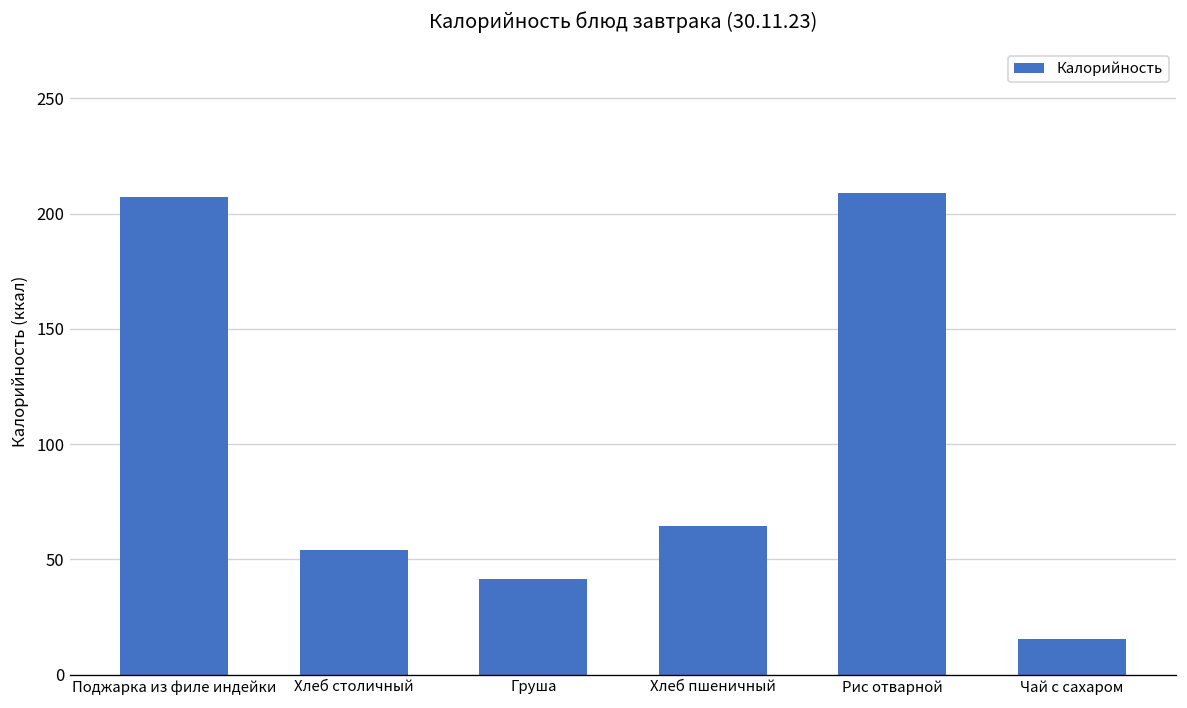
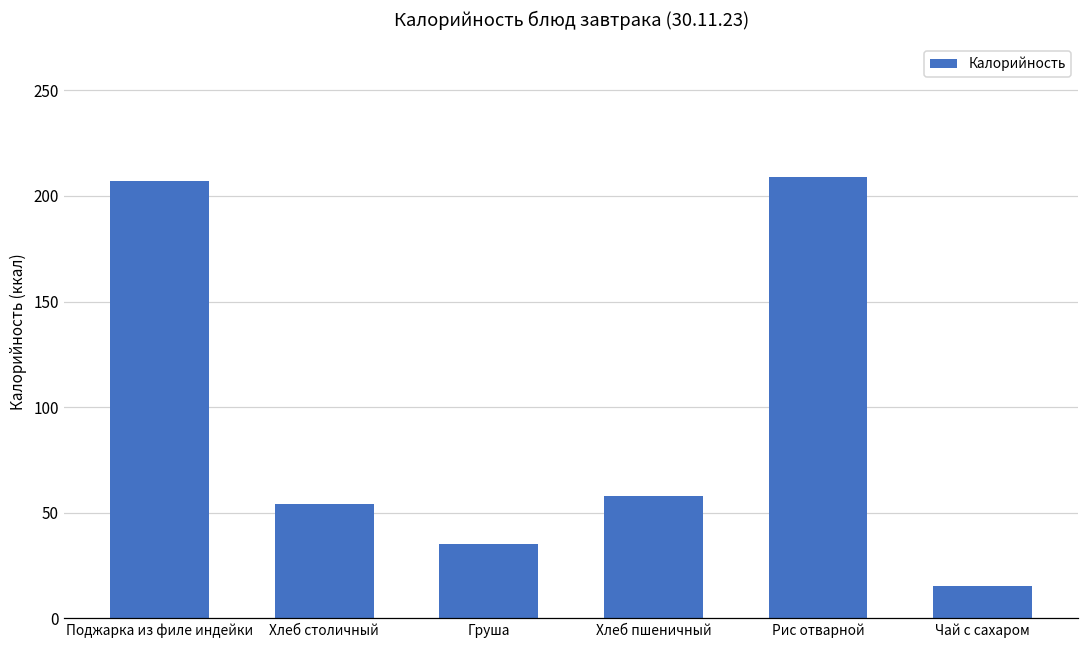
Груша: 41 -> 35
Хлеб пшеничный: 65 -> 58
